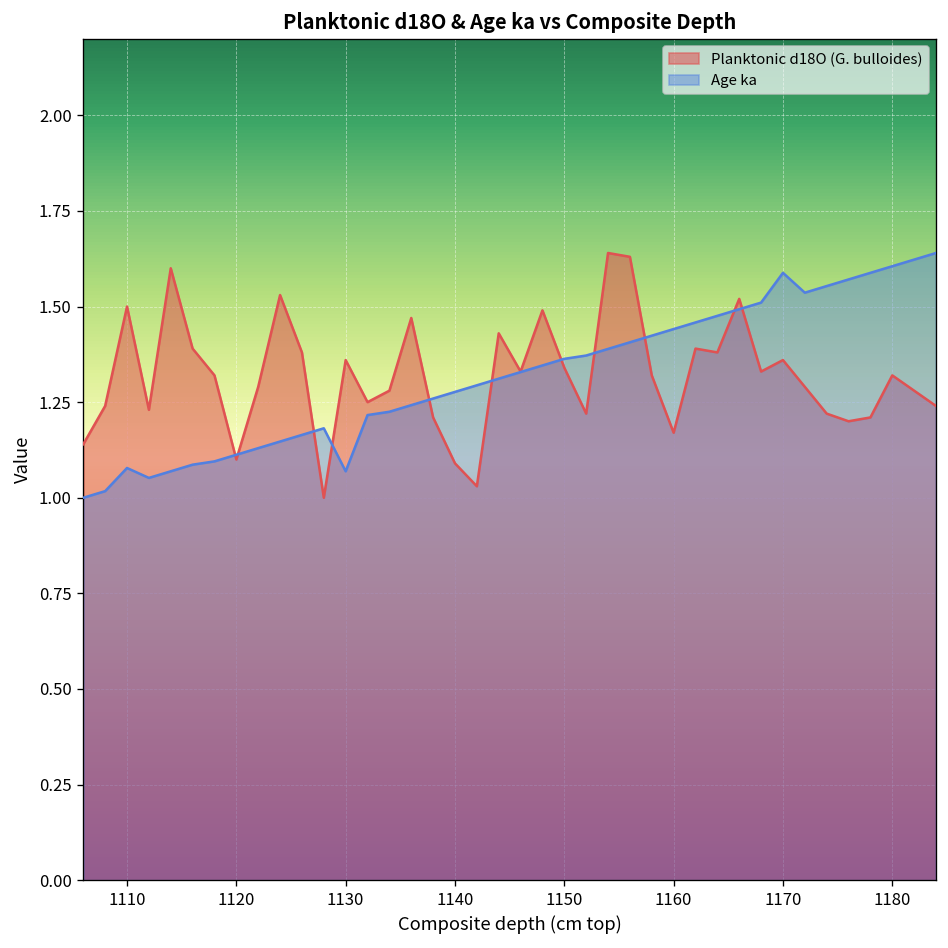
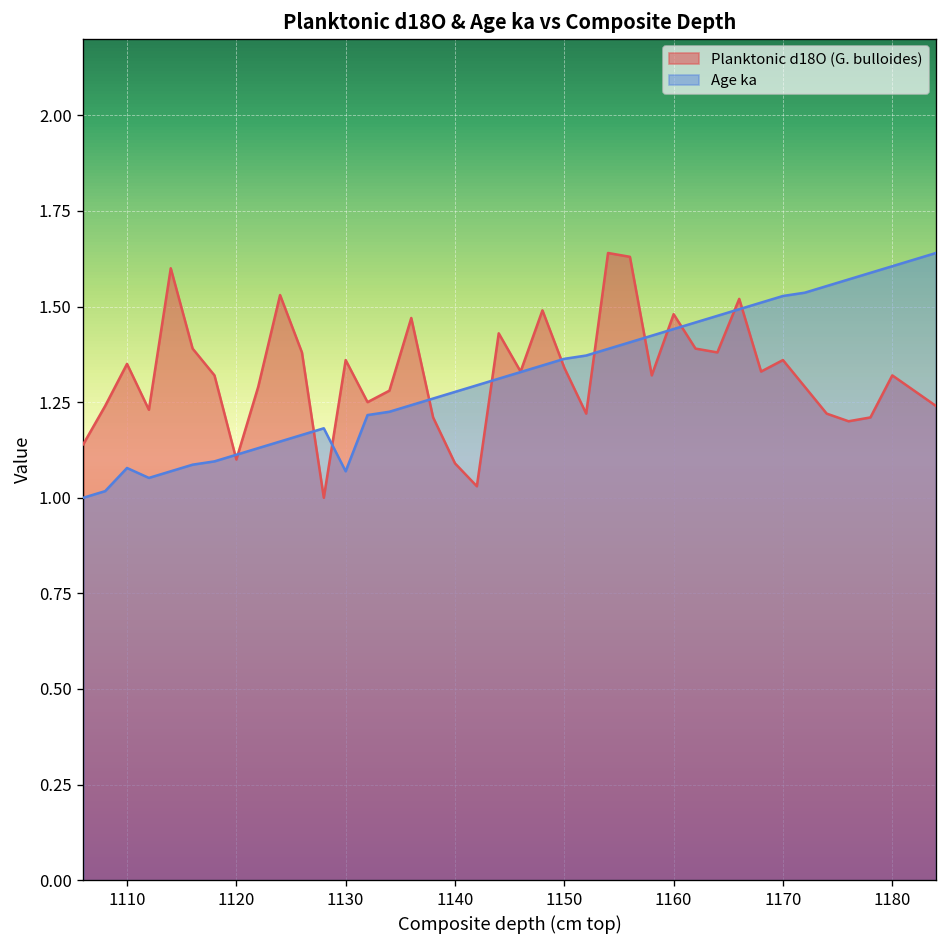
Planktonic d18O (G. bulloides), 1110: 1.50 -> 1.35
Planktonic d18O (G. bulloides), 1160: 1.17 -> 1.48
Age ka, 1170: 1.59 -> 1.53
